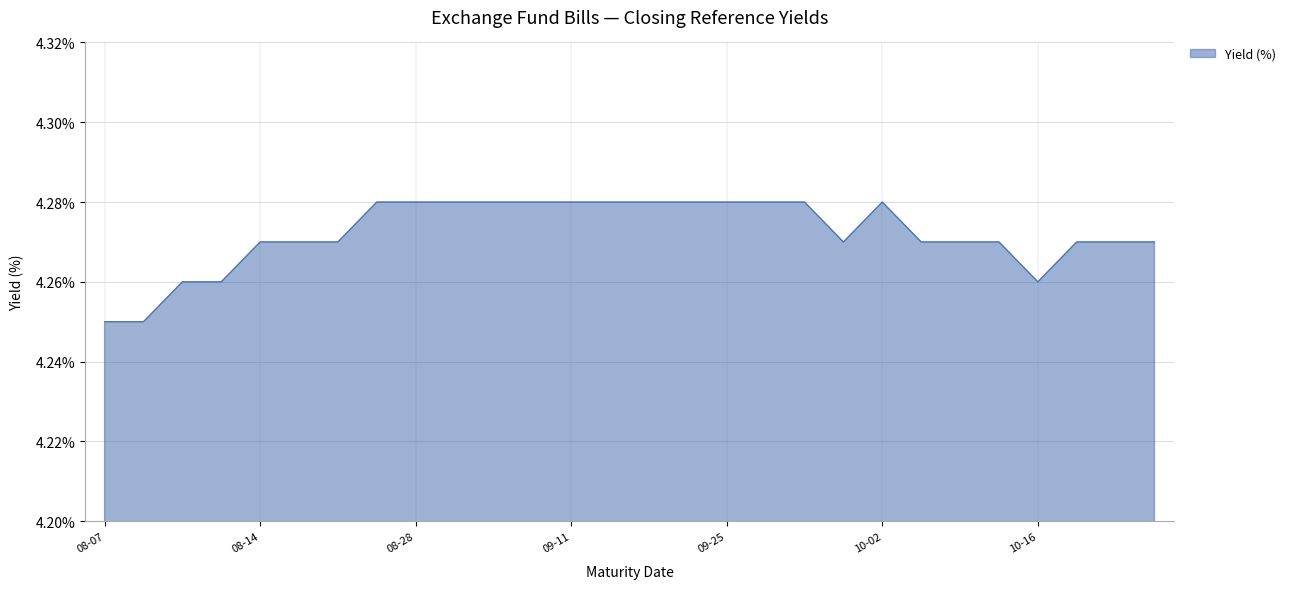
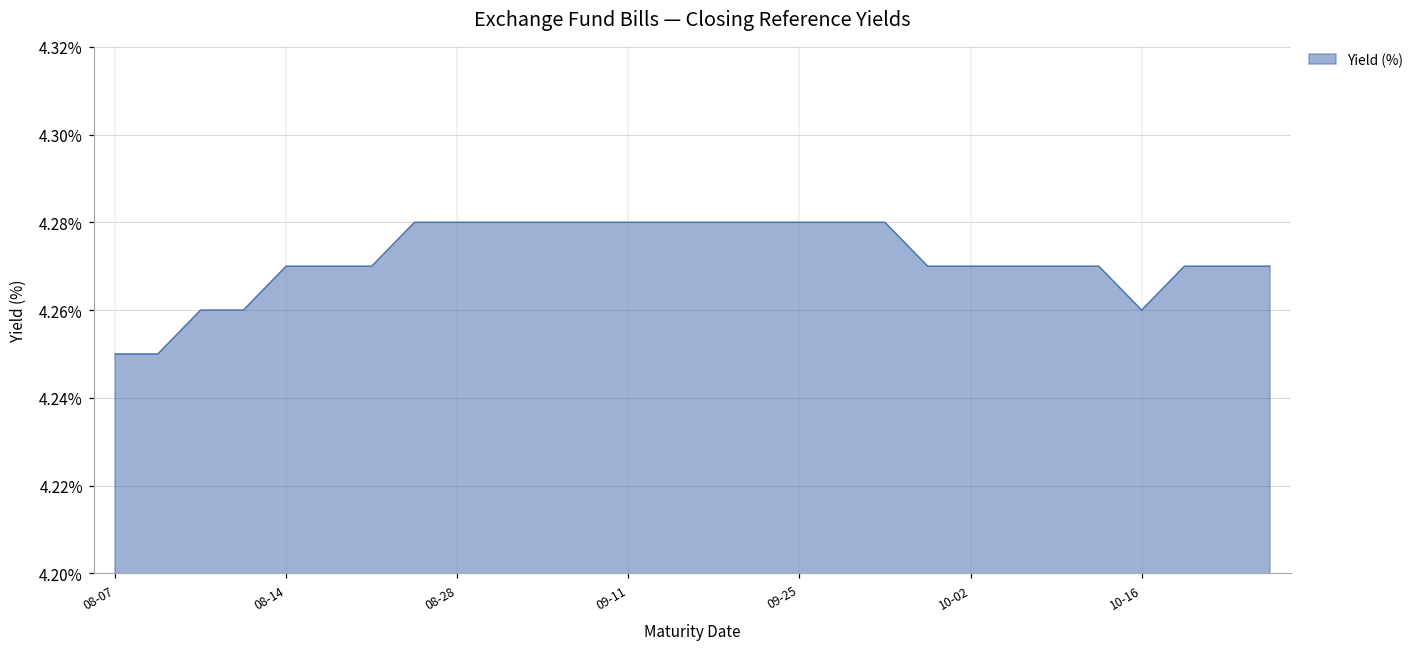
10-02: 4.28% -> 4.27%
